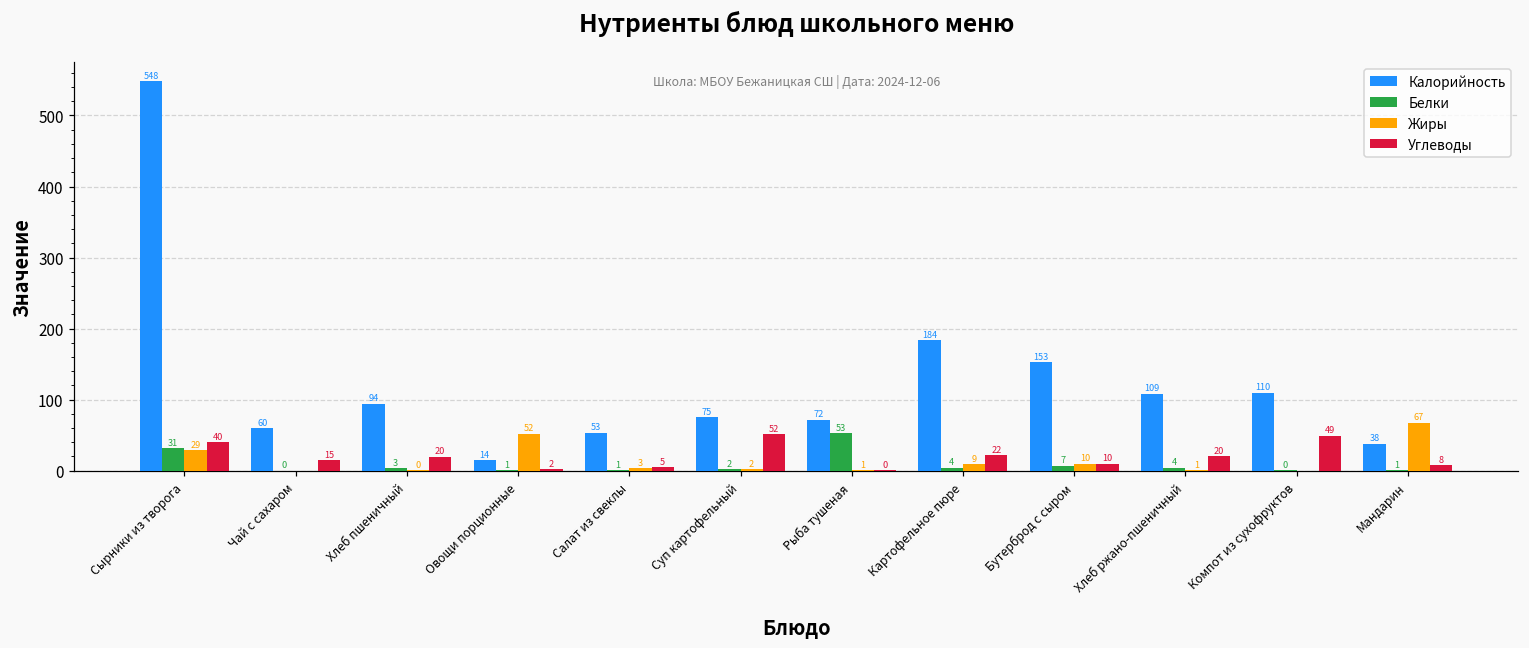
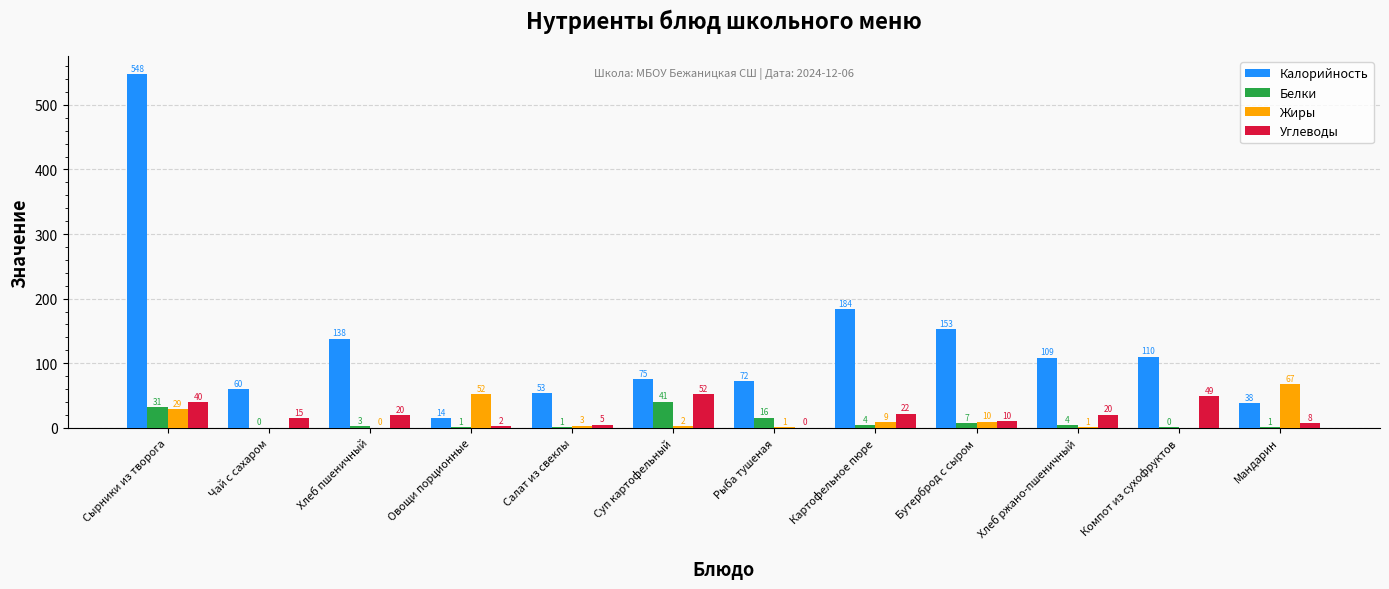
Калорийность, Хлеб пшеничный: 94 -> 138
Белки, Суп картофельный: 2 -> 41
Белки, Рыба тушеная: 53 -> 16
